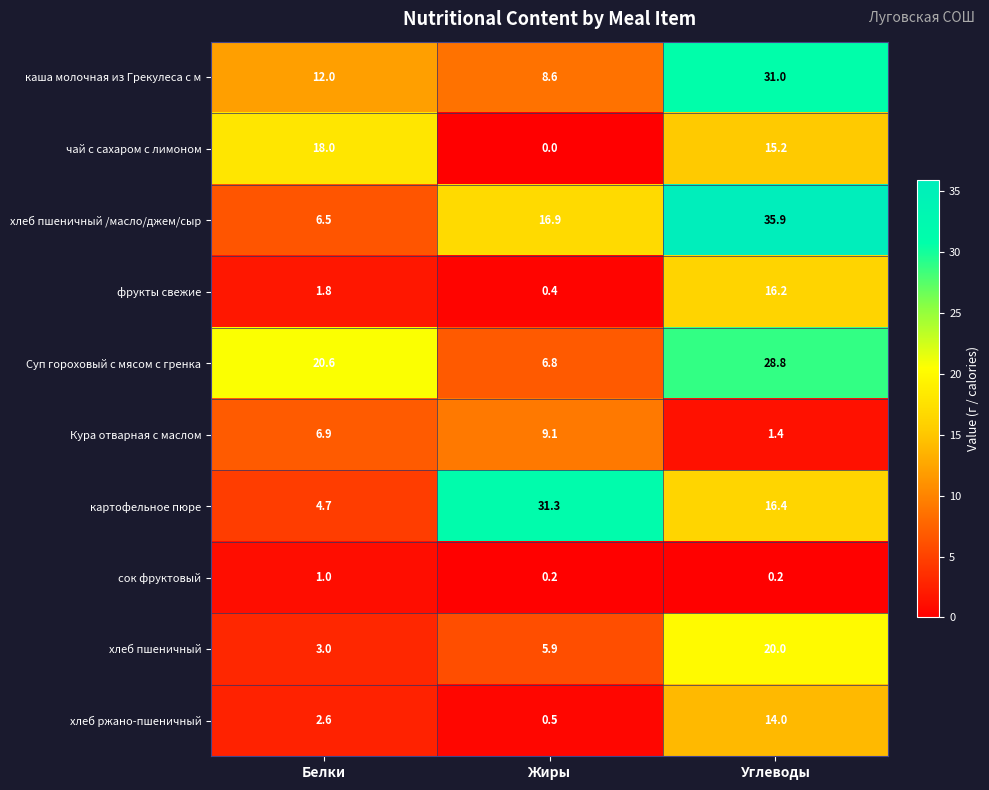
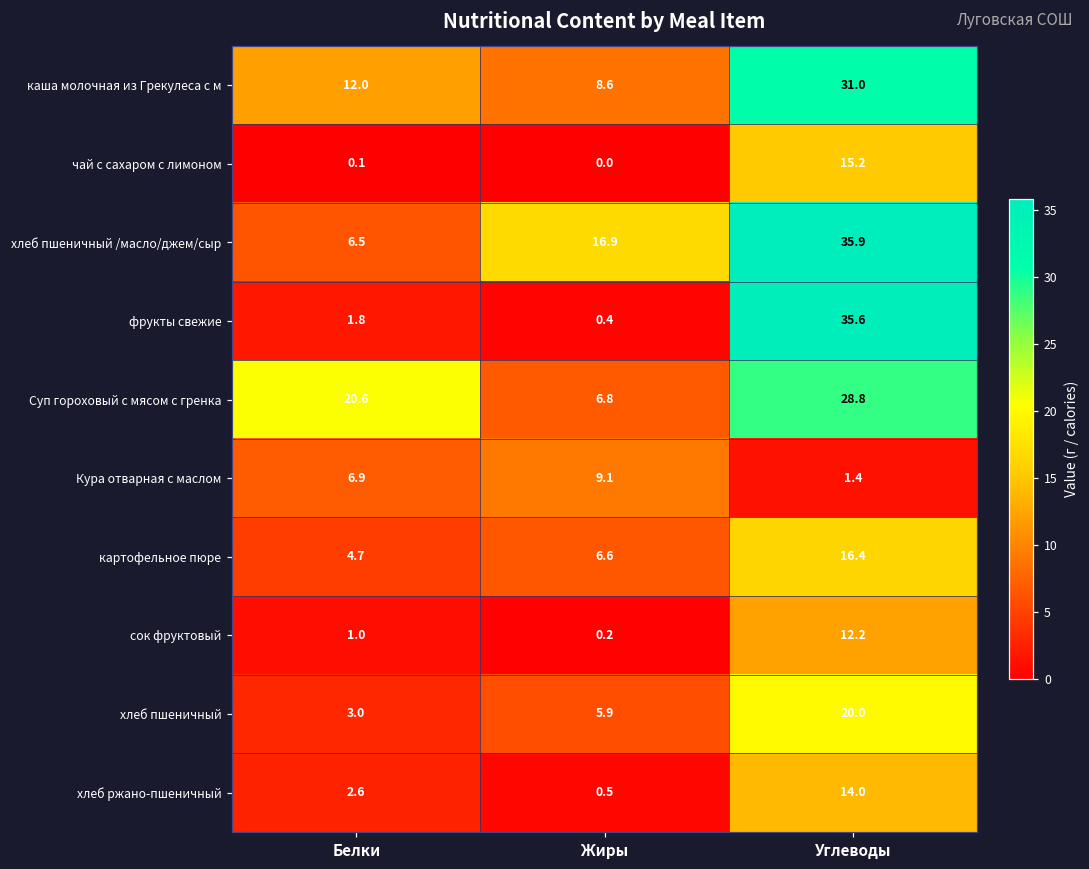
чай с сахаром с лимоном, Белки: 18.0 -> 0.1
фрукты свежие, Углеводы: 16.2 -> 35.6
картофельное пюре, Жиры: 31.3 -> 6.6
сок фруктовый, Углеводы: 0.2 -> 12.2
